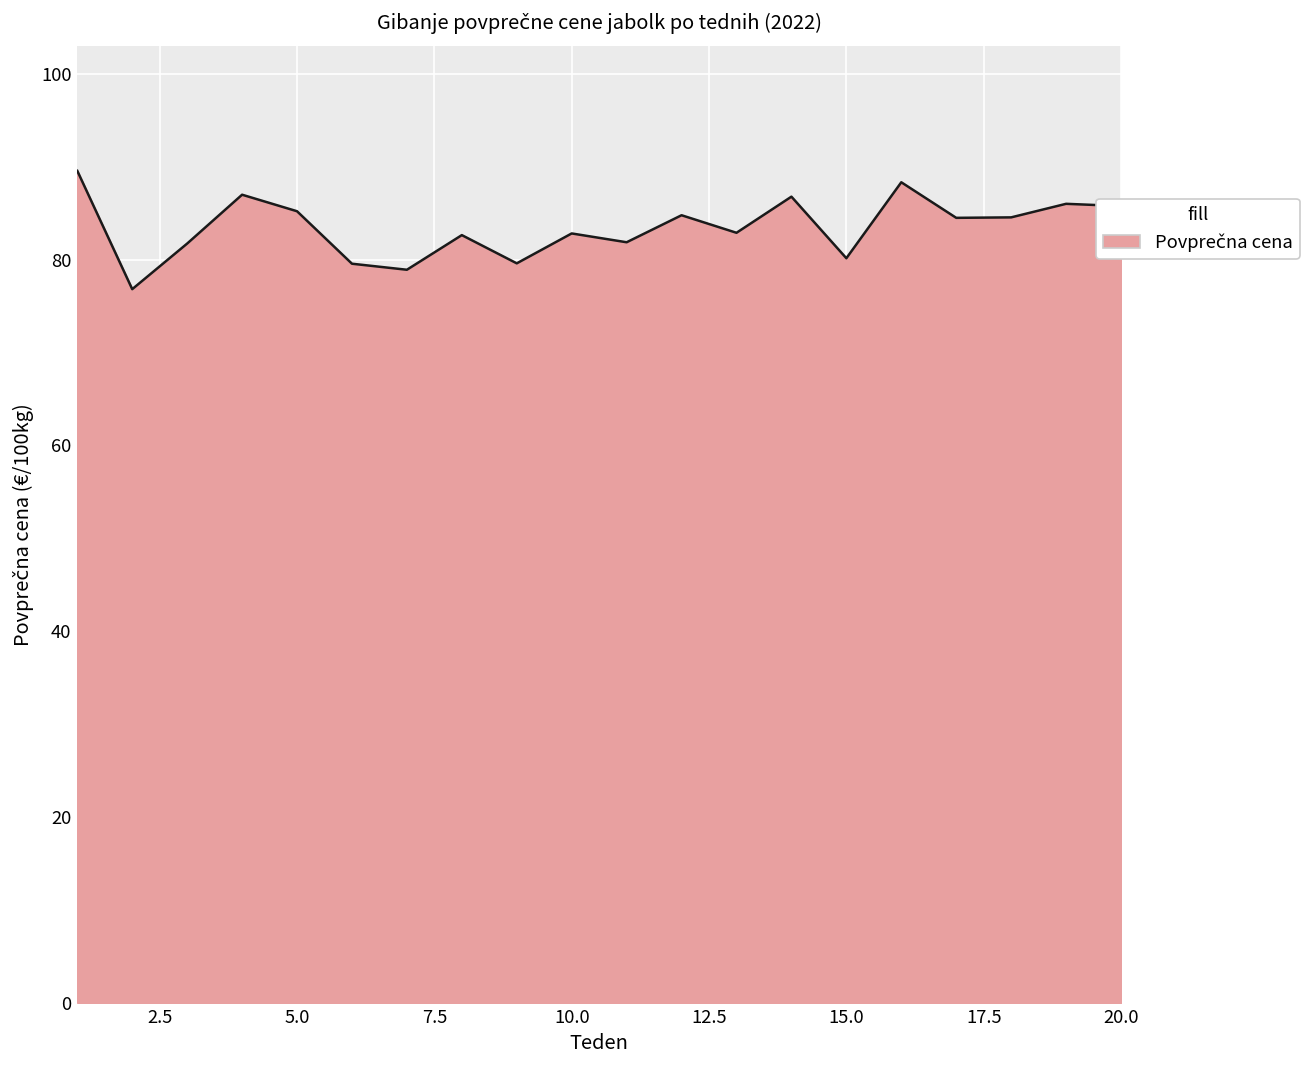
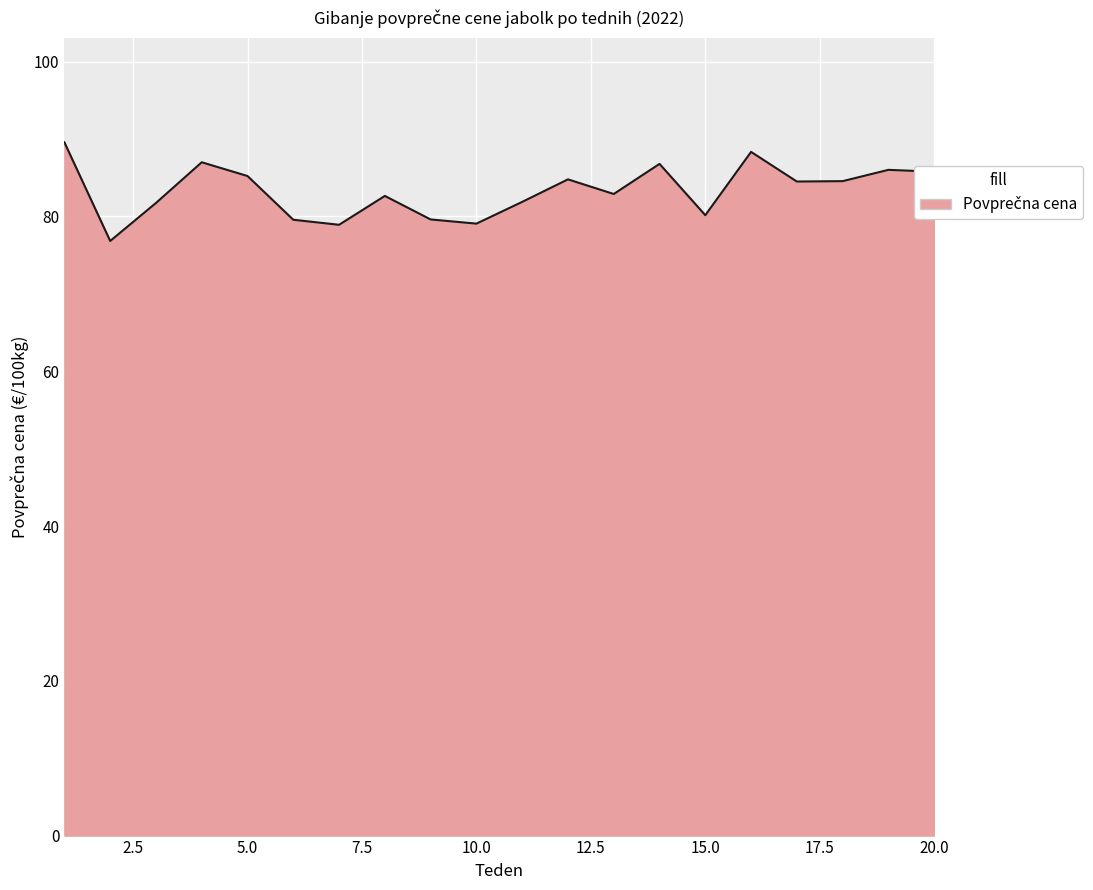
10.0: 83 -> 79
